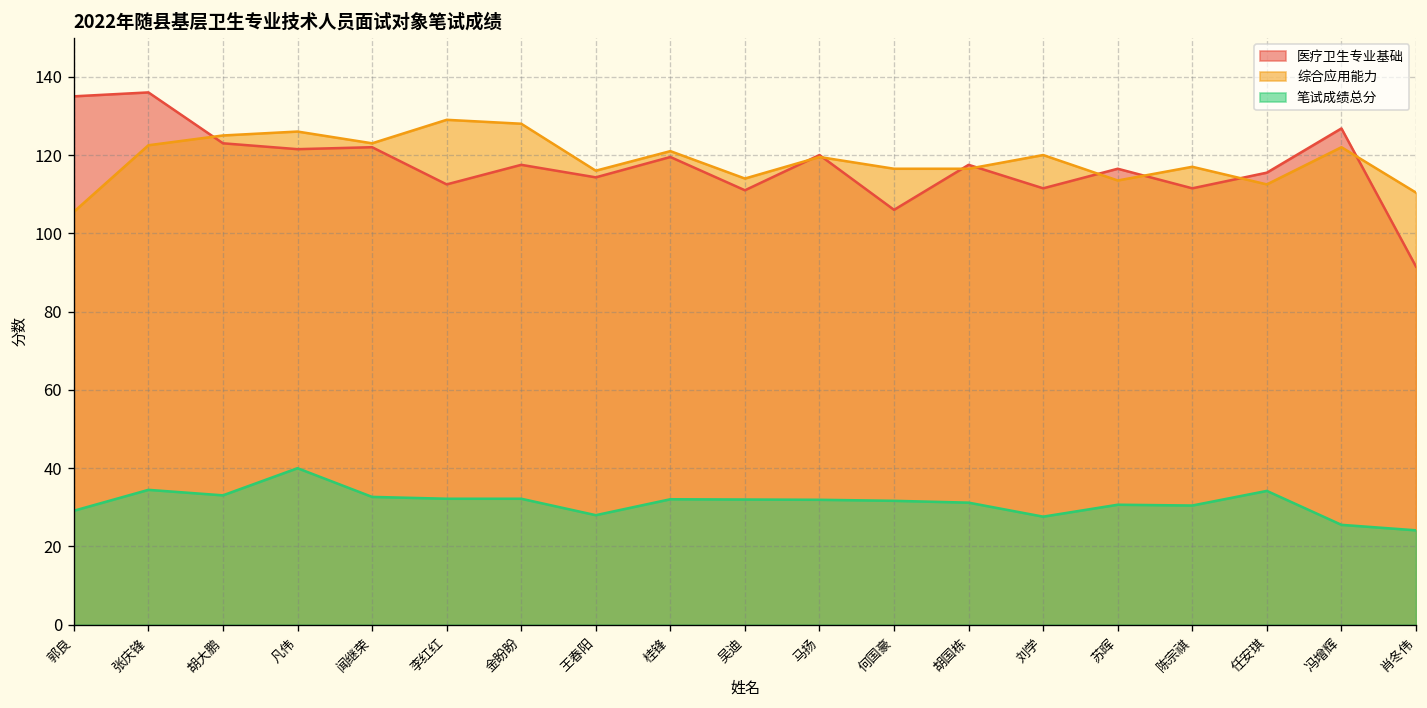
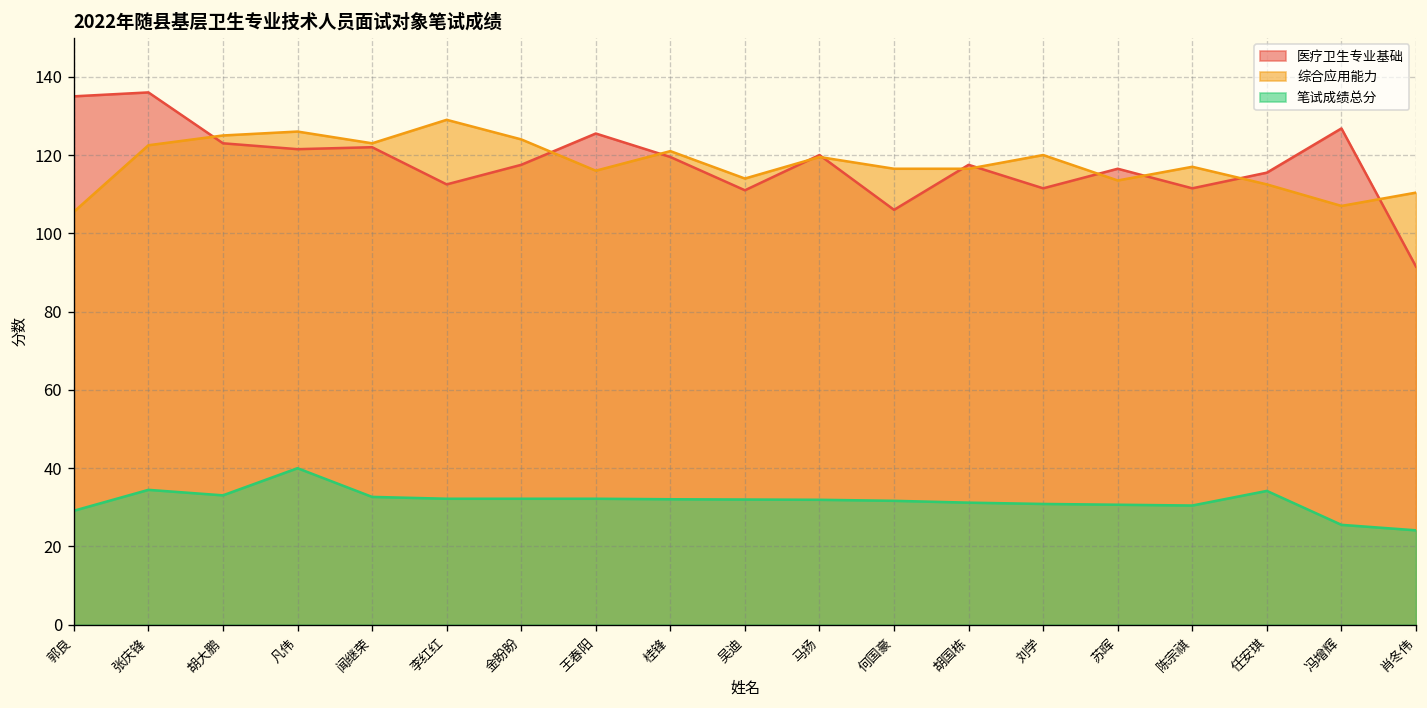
综合应用能力, 金盼盼: 128 -> 124
医疗卫生专业基础, 王春阳: 114 -> 126
笔试成绩总分, 王春阳: 28 -> 32
笔试成绩总分, 刘学: 28 -> 31
综合应用能力, 冯增辉: 122 -> 107
